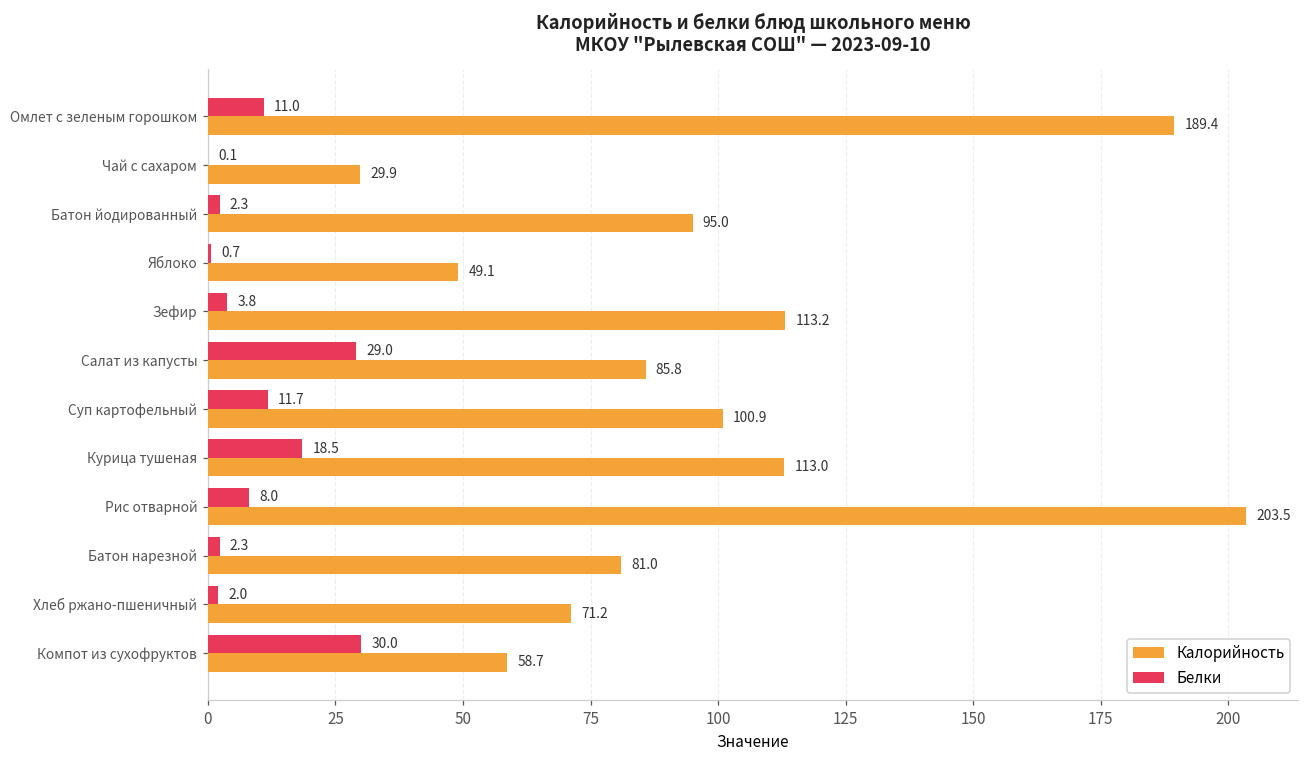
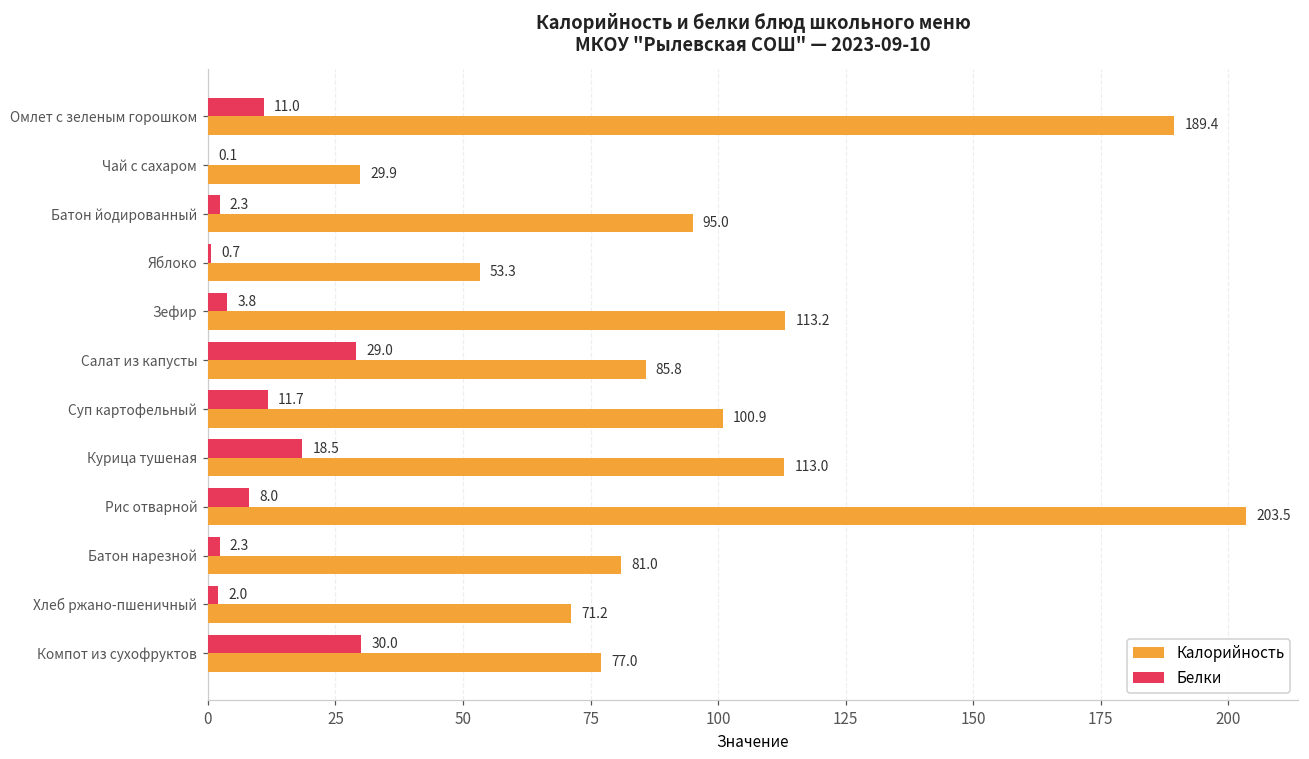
Калорийность, Яблоко: 49.1 -> 53.3
Калорийность, Компот из сухофруктов: 58.7 -> 77.0
